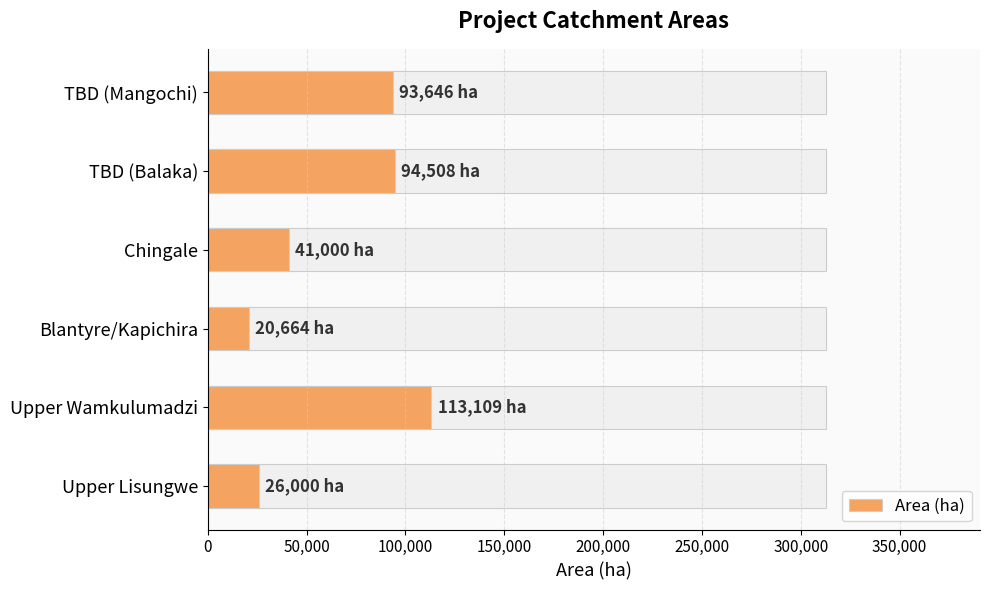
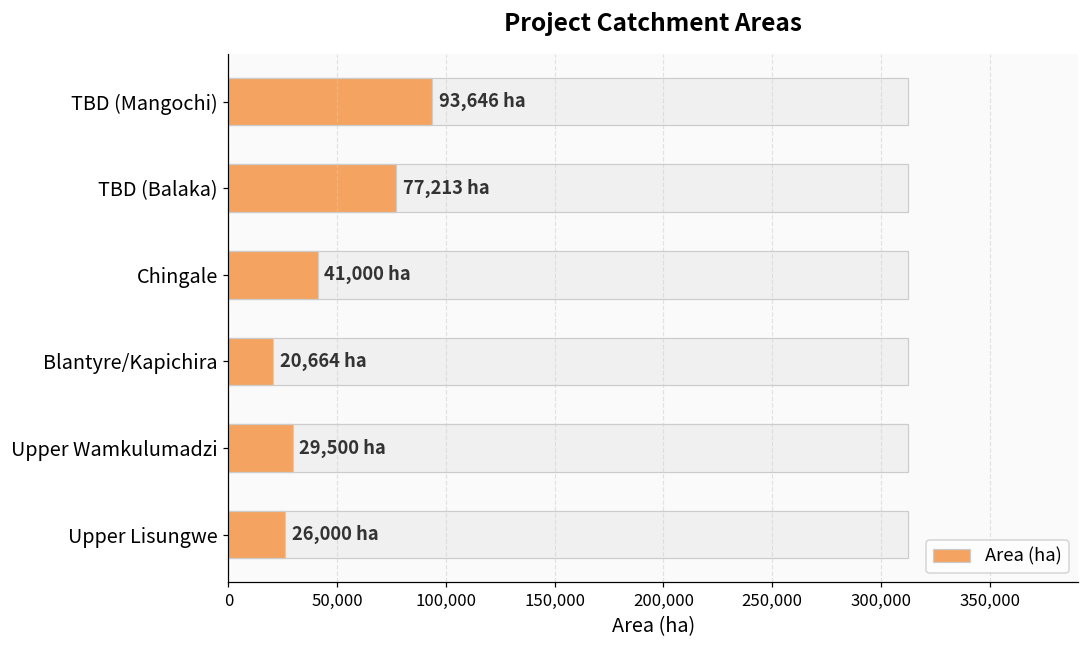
Area (ha), TBD (Balaka): 94,508 -> 77,213
Area (ha), Upper Wamkulumadzi: 113,109 -> 29,500
